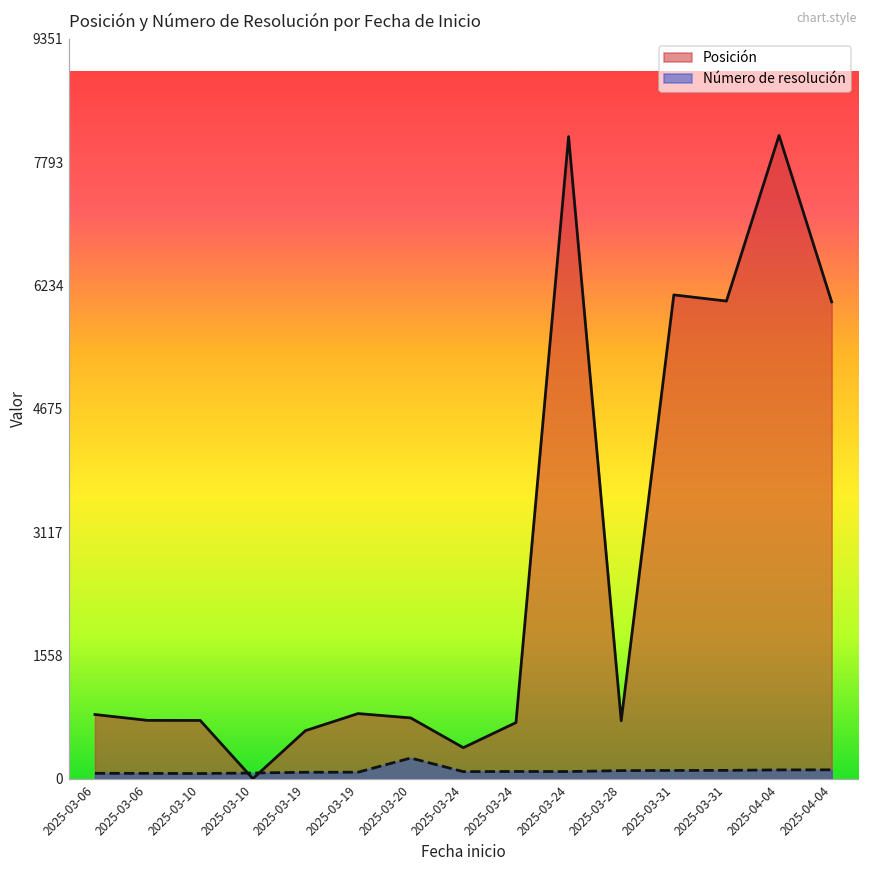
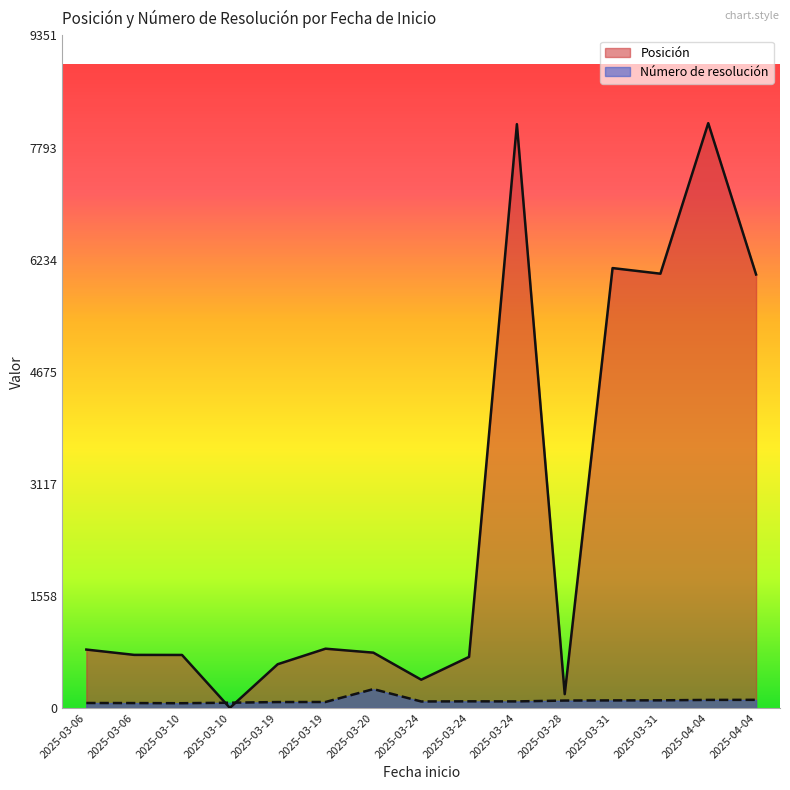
Posición, 2025-03-28: 700 -> 200
